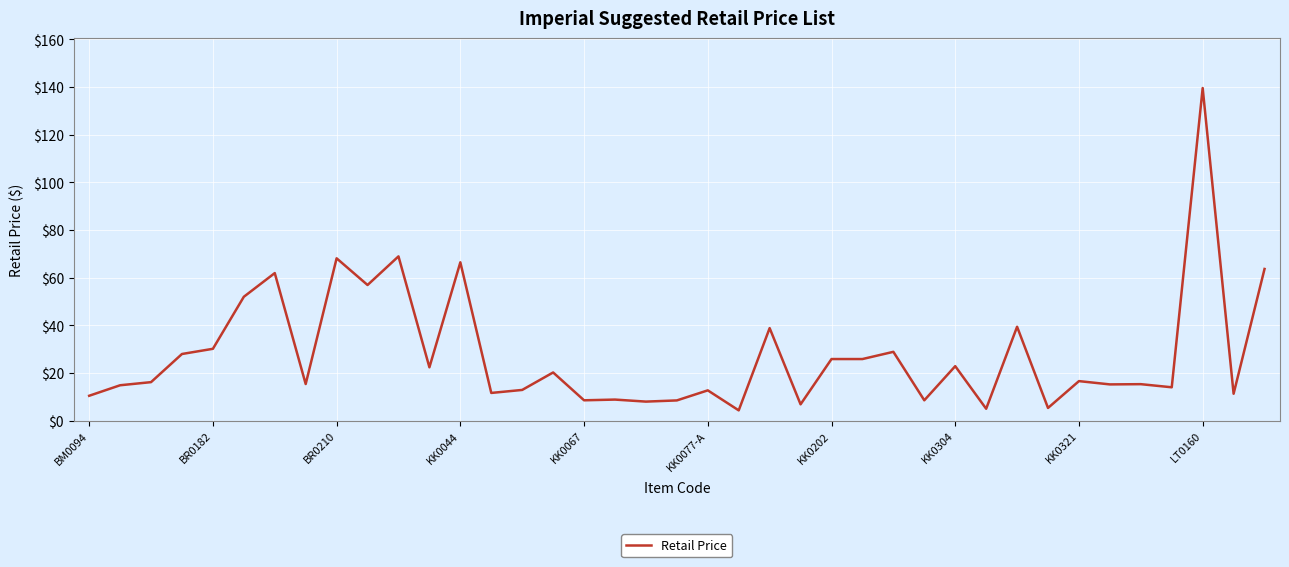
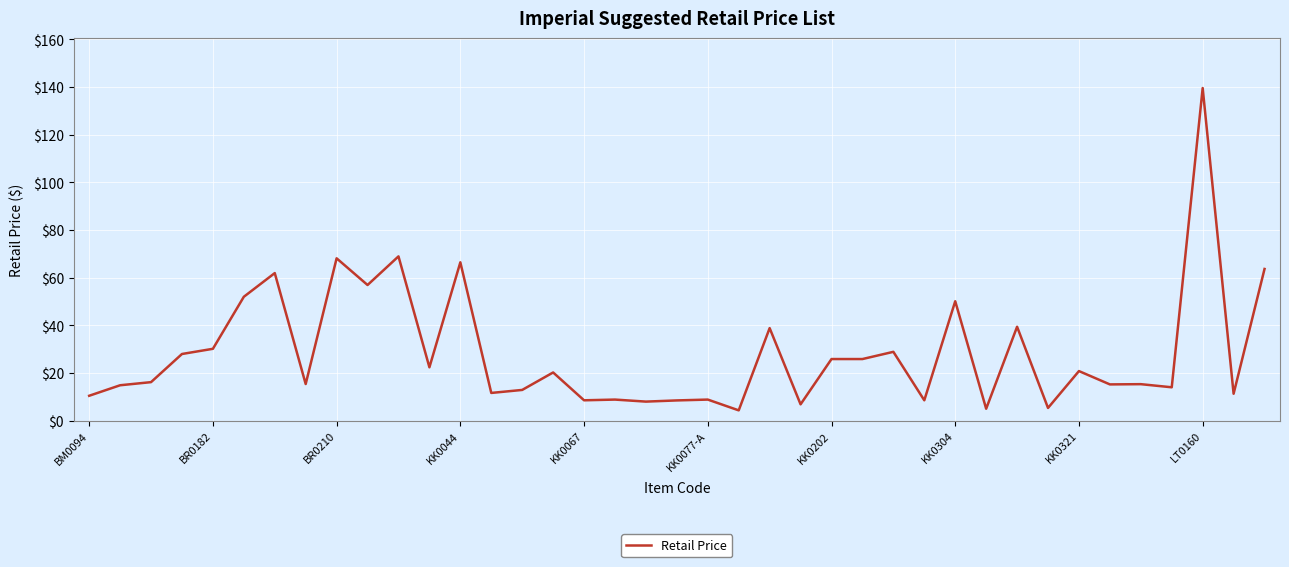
KK0077-A: $13 -> $9
KK0304: $23 -> $50
KK0321: $17 -> $21
